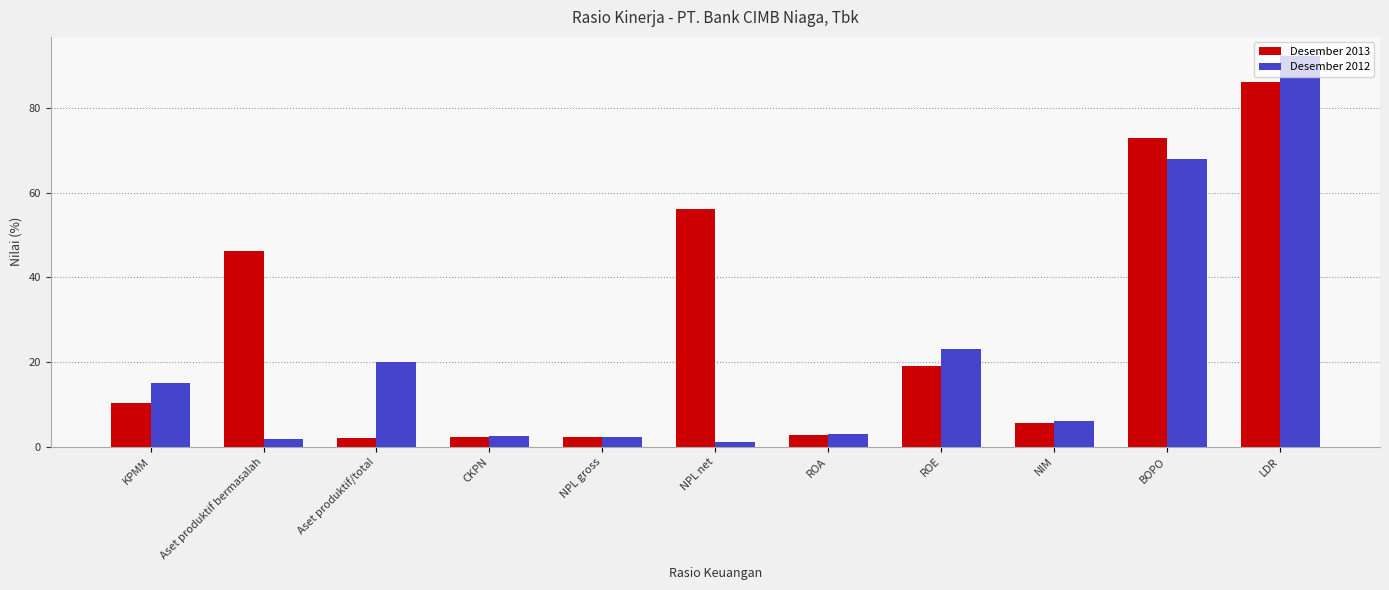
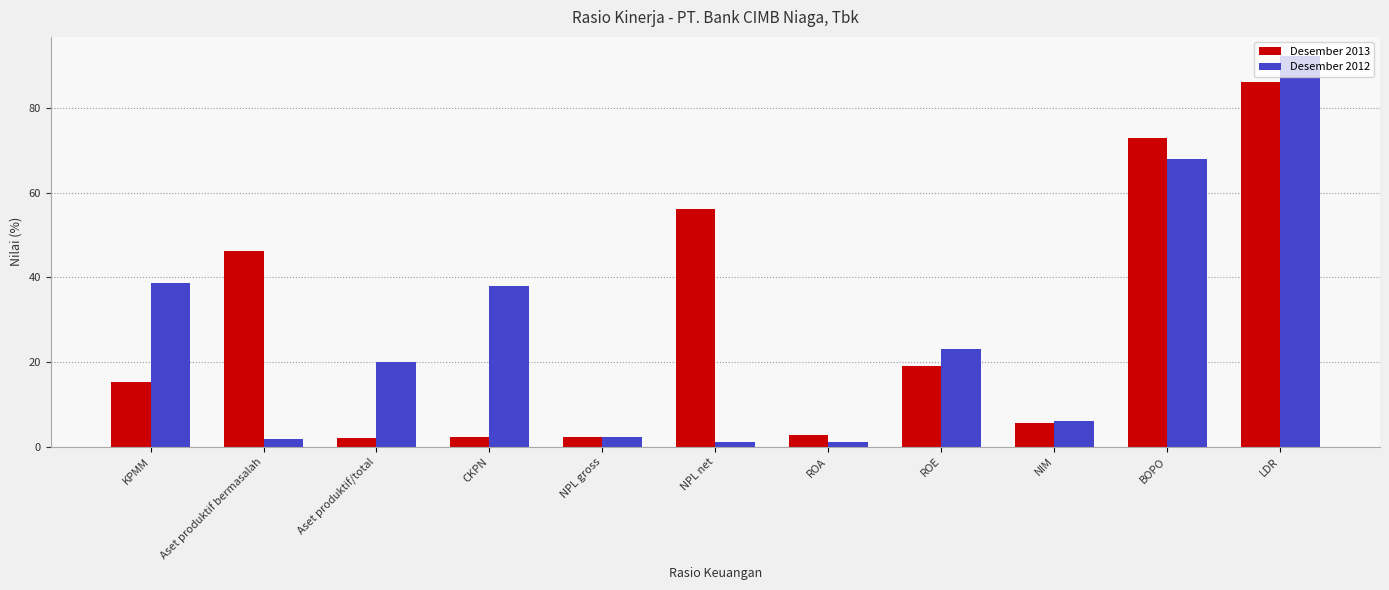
Desember 2013, KPMM: 10 -> 15
Desember 2012, KPMM: 15 -> 39
Desember 2012, CKPN: 3 -> 38
Desember 2012, ROA: 3 -> 1
